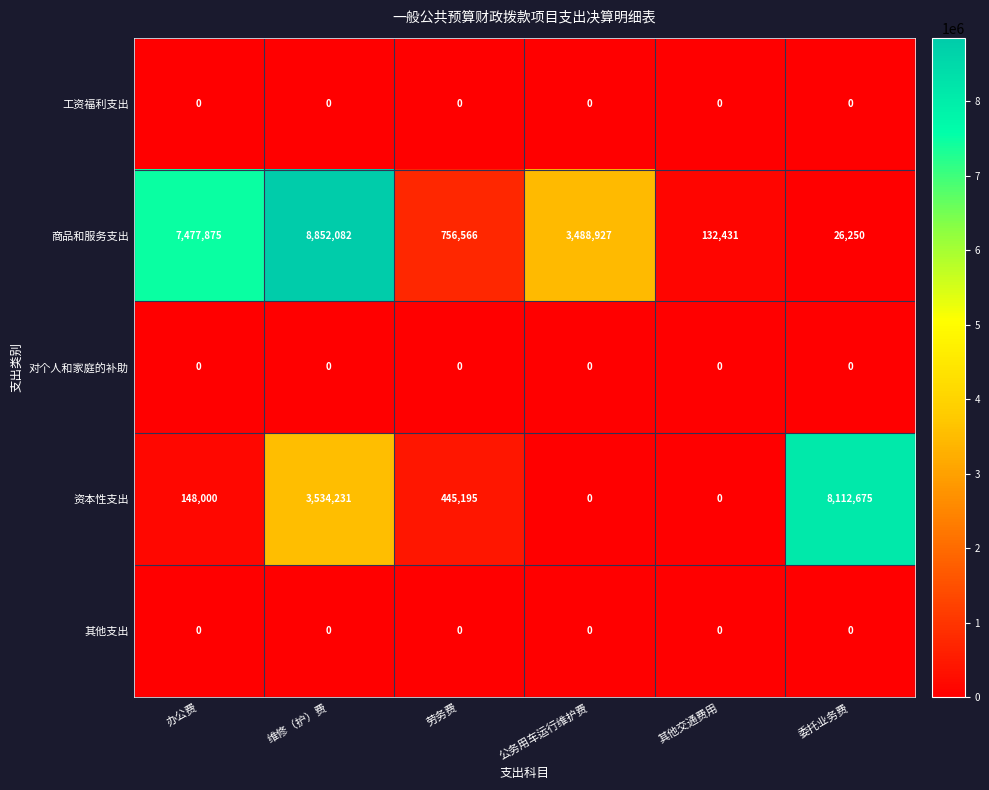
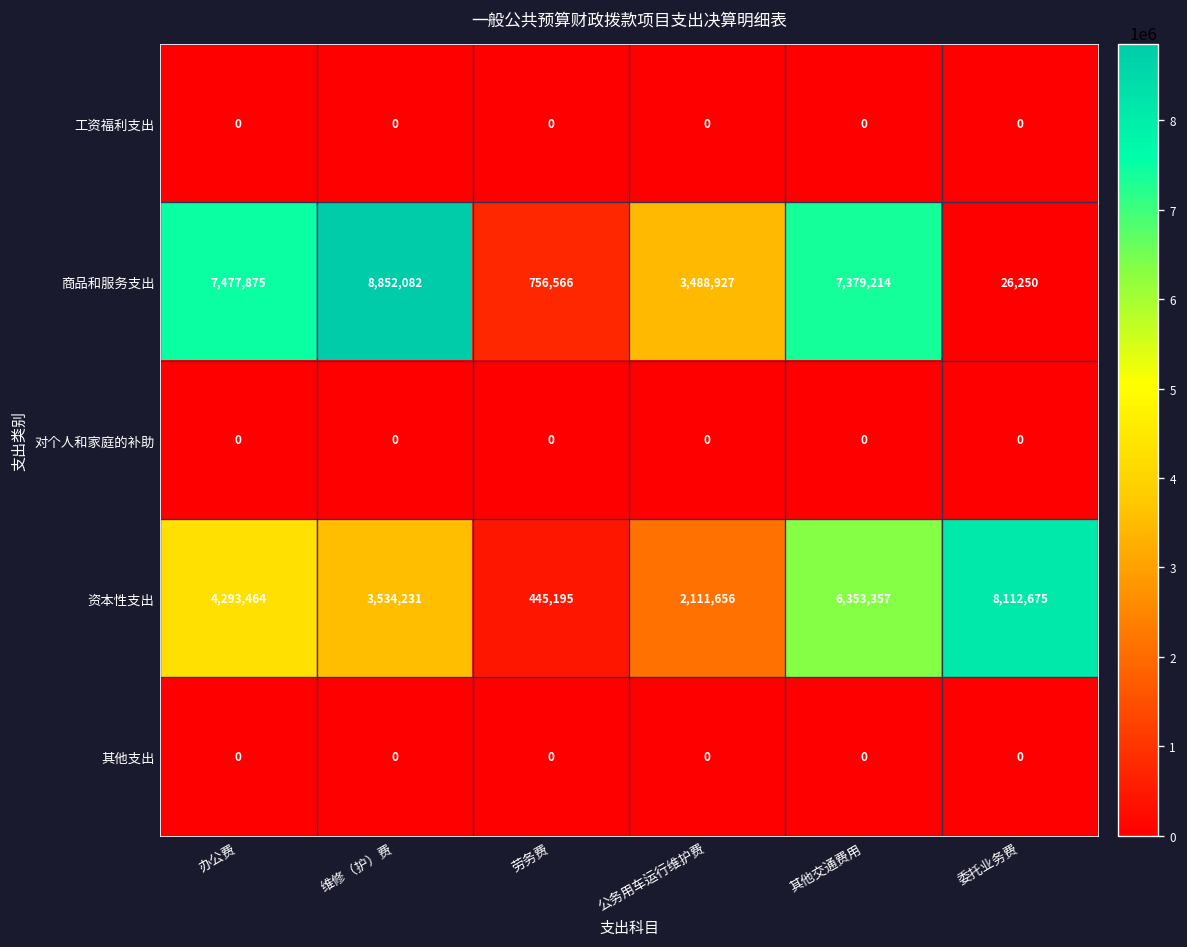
商品和服务支出, 其他交通费用: 132,431 -> 7,379,214
资本性支出, 办公费: 148,000 -> 4,293,464
资本性支出, 公务用车运行维护费: 0 -> 2,111,656
资本性支出, 其他交通费用: 0 -> 6,353,357
